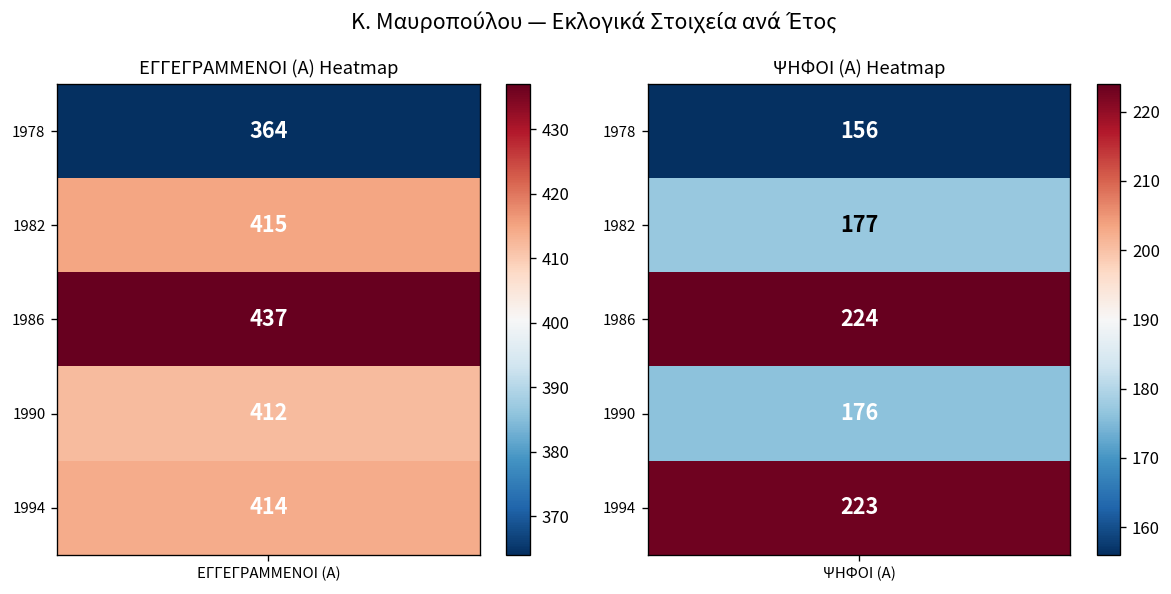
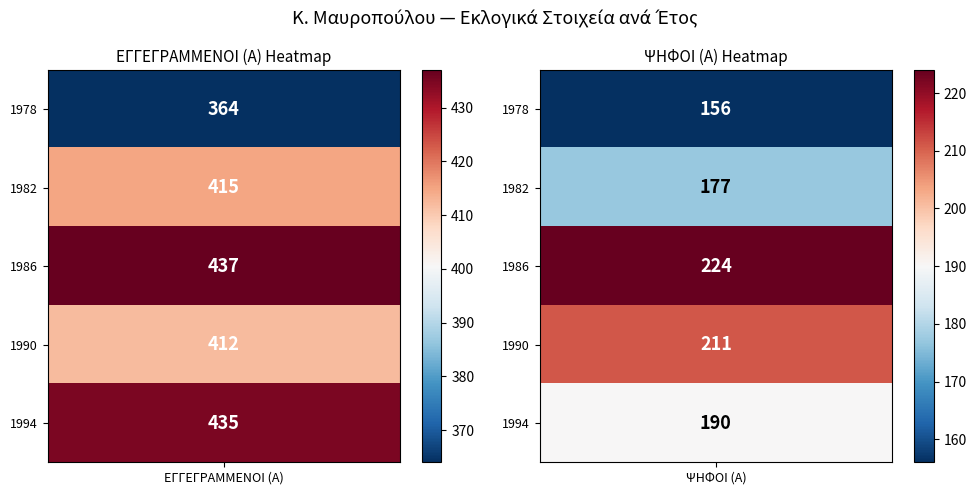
ΕΓΓΕΓΡΑΜΜΕΝΟΙ (Α) Heatmap, 1994, ΕΓΓΕΓΡΑΜΜΕΝΟΙ (Α): 414 -> 435
ΨΗΦΟΙ (Α) Heatmap, 1990, ΨΗΦΟΙ (Α): 176 -> 211
ΨΗΦΟΙ (Α) Heatmap, 1994, ΨΗΦΟΙ (Α): 223 -> 190
